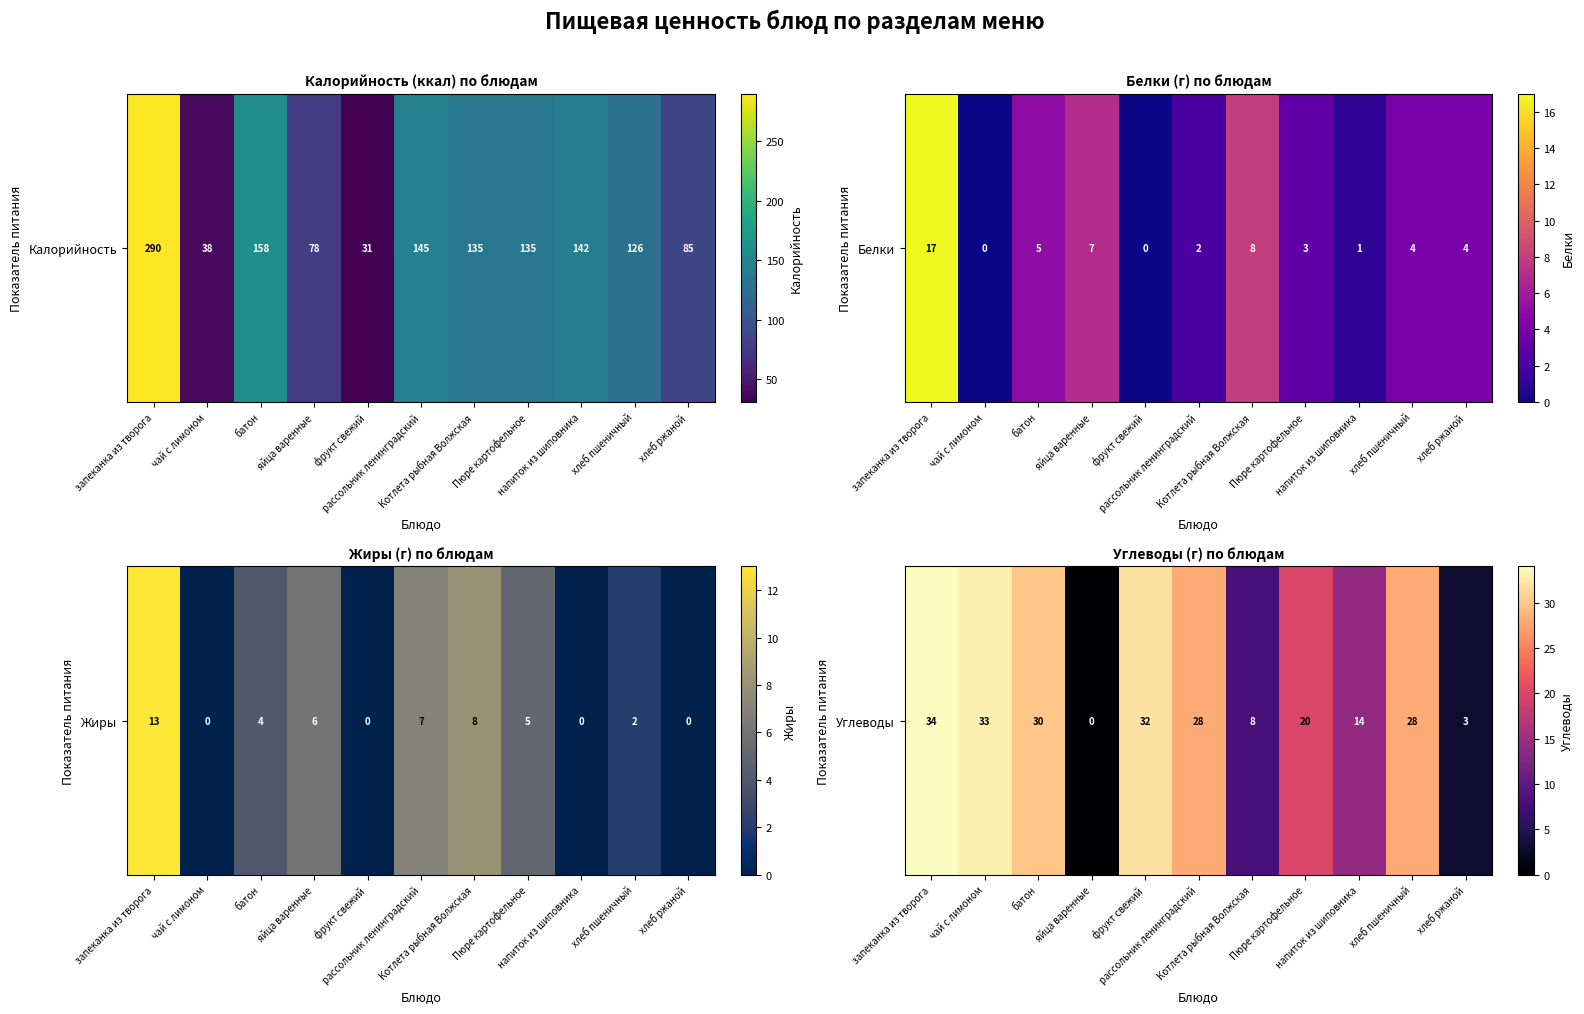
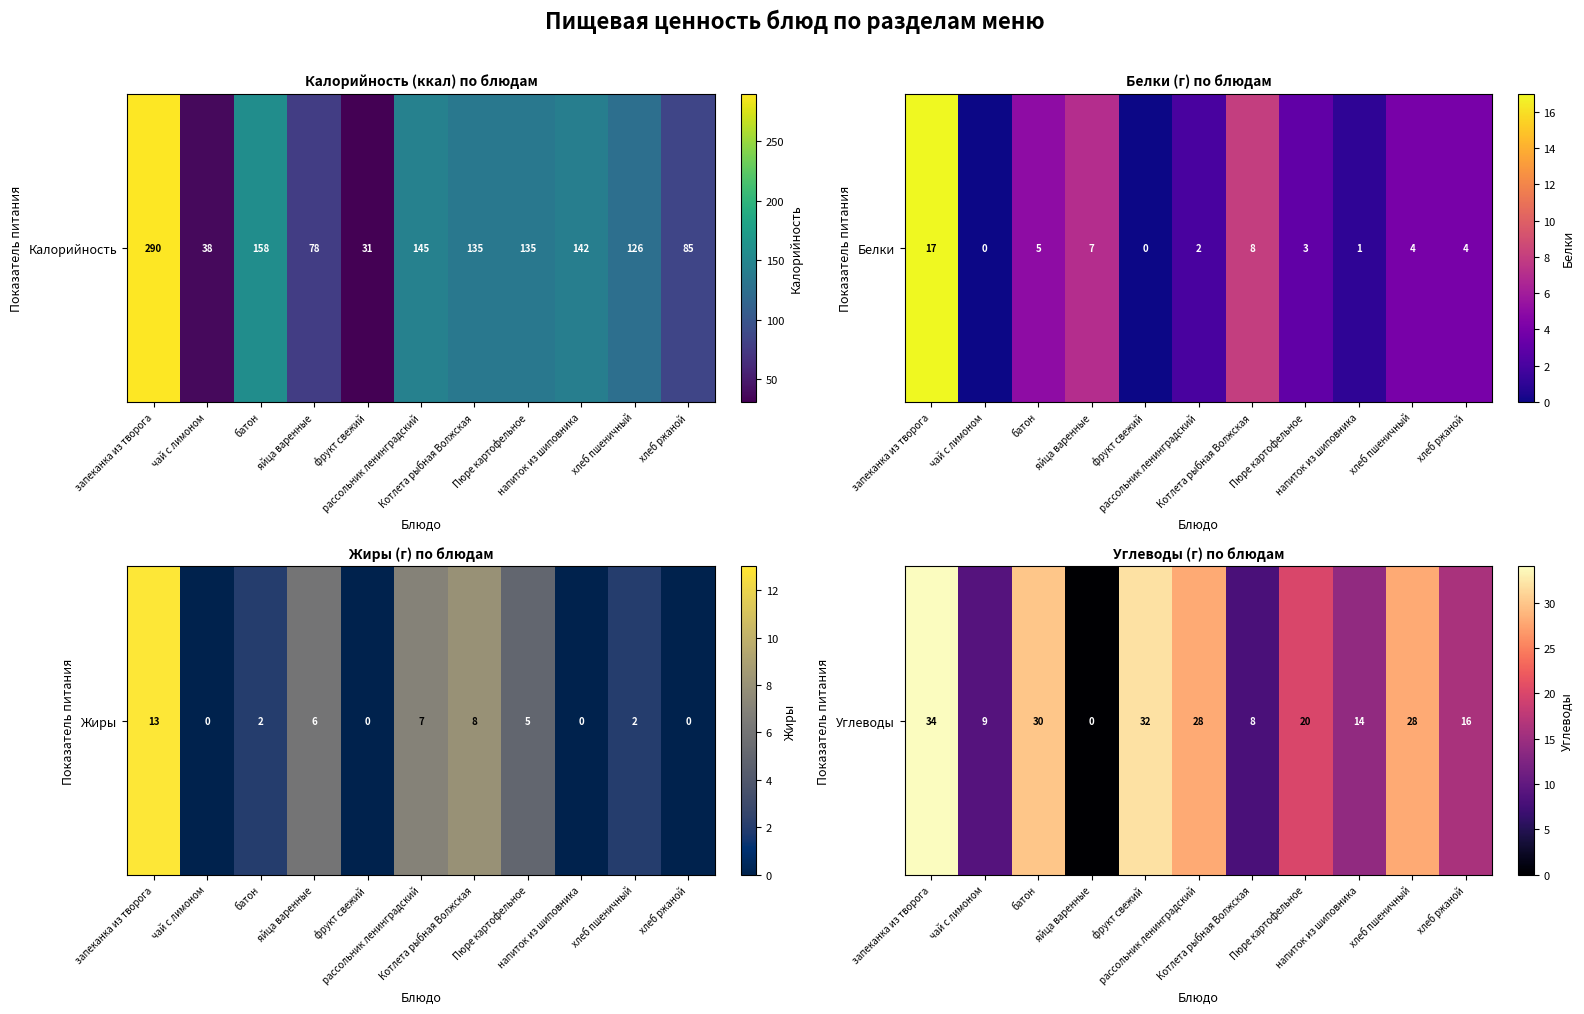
Жиры (г) по блюдам, Жиры, батон: 4 -> 2
Углеводы (г) по блюдам, Углеводы, чай с лимоном: 33 -> 9
Углеводы (г) по блюдам, Углеводы, хлеб ржаной: 3 -> 16
